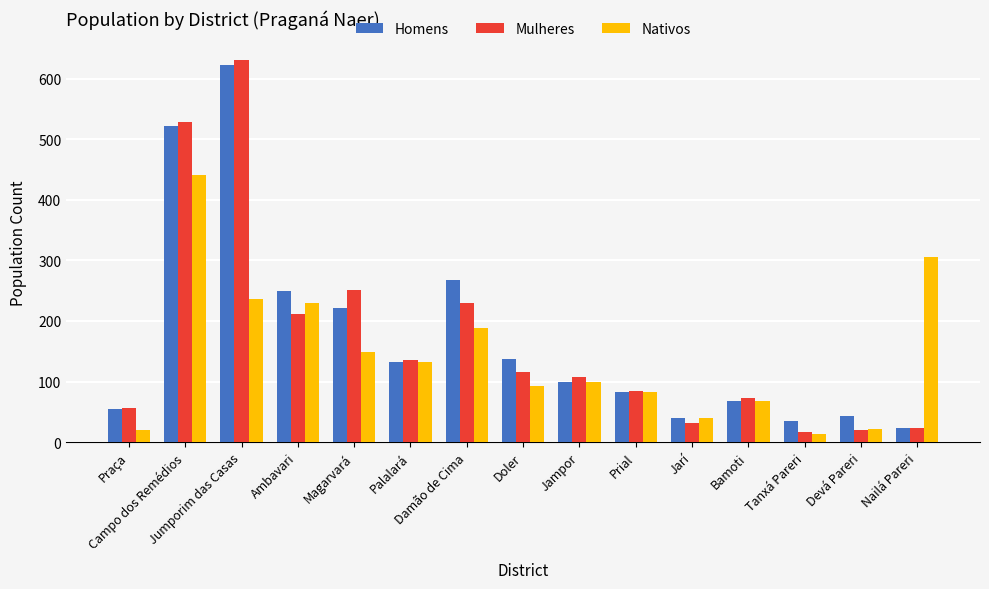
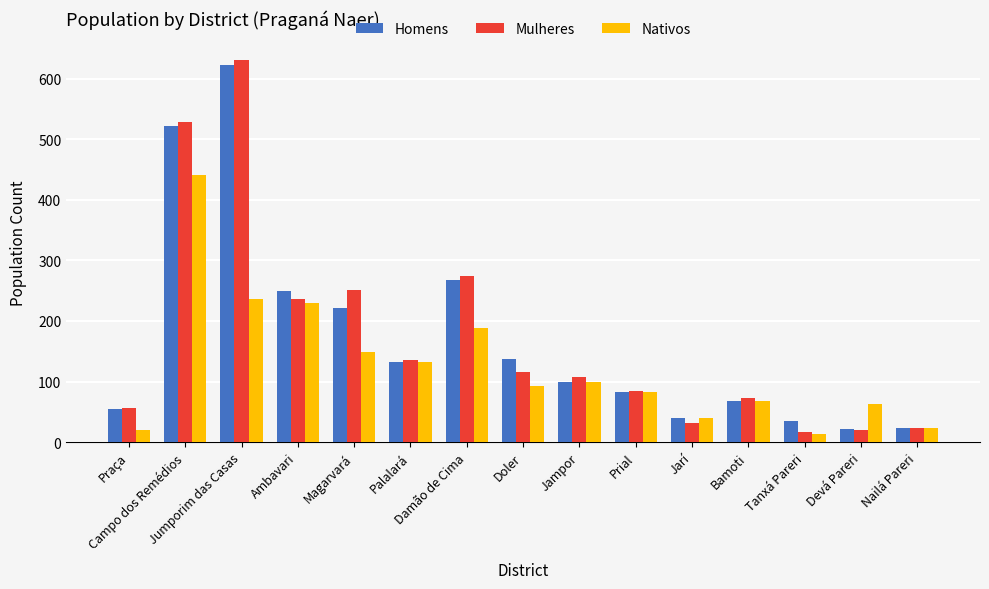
Mulheres, Ambavari: 210 -> 240
Mulheres, Damão de Cima: 230 -> 270
Homens, Devá Pareri: 40 -> 20
Nativos, Devá Pareri: 20 -> 60
Nativos, Nailá Pareri: 310 -> 20
